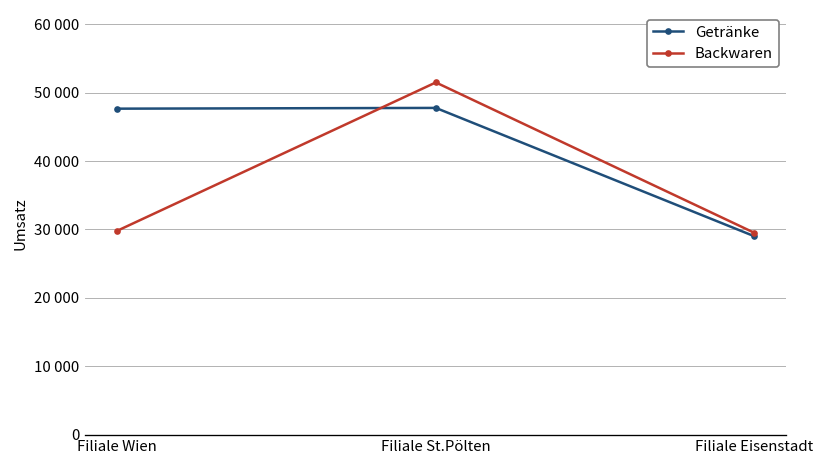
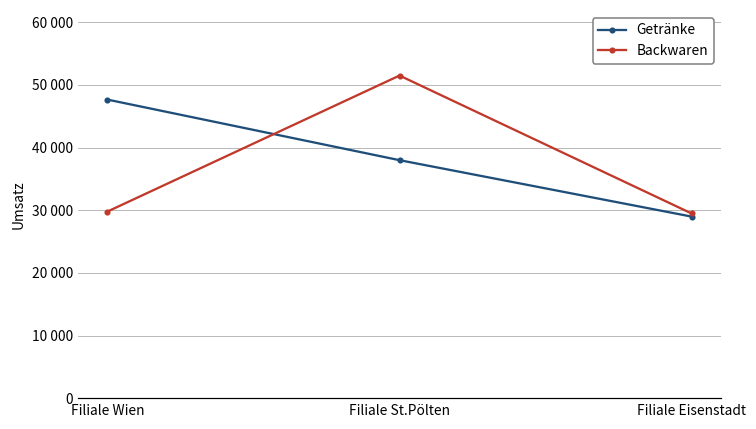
Getränke, Filiale St.Pölten: 48000 -> 38000
